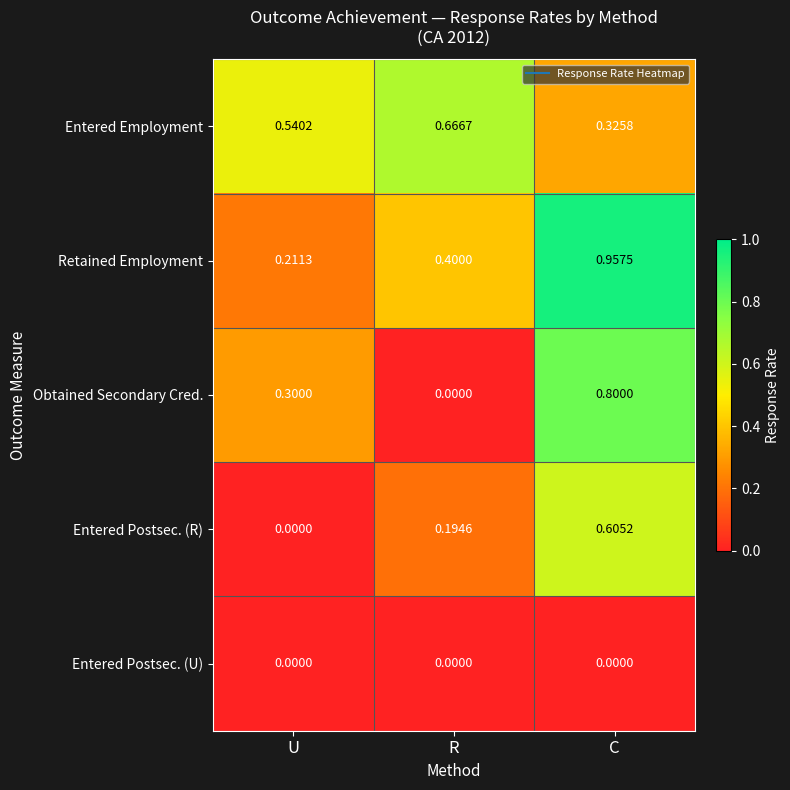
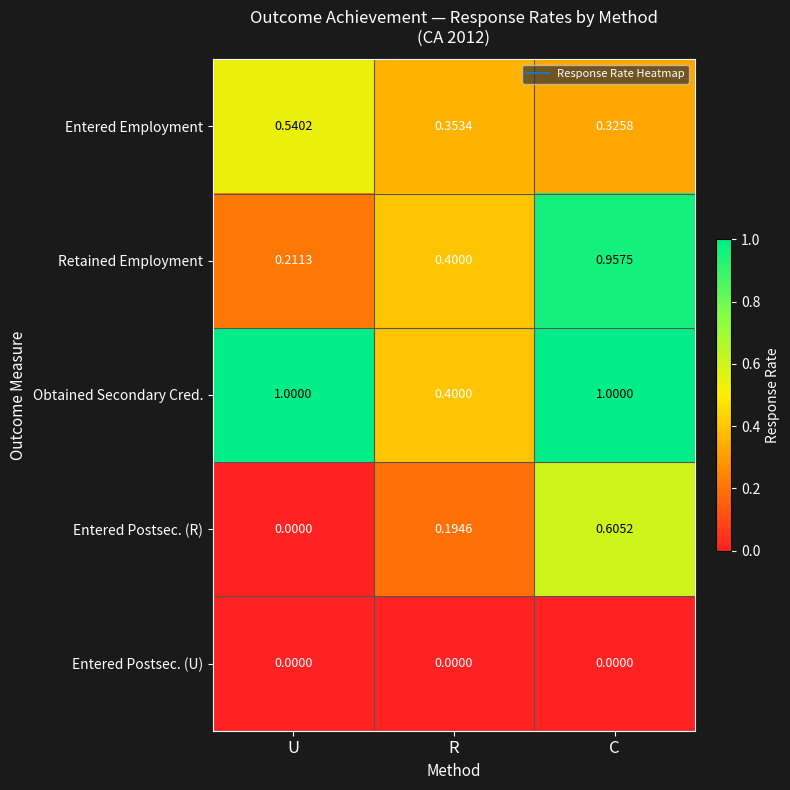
Entered Employment, R: 0.6667 -> 0.3534
Obtained Secondary Cred., U: 0.3000 -> 1.0000
Obtained Secondary Cred., R: 0.0000 -> 0.4000
Obtained Secondary Cred., C: 0.8000 -> 1.0000
